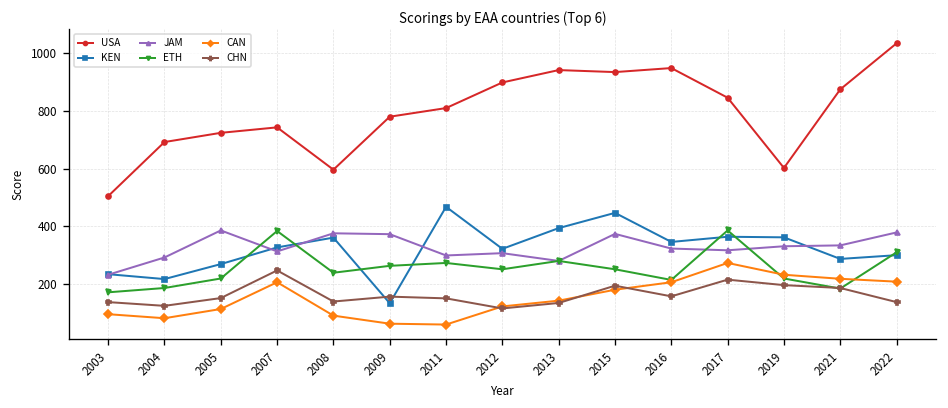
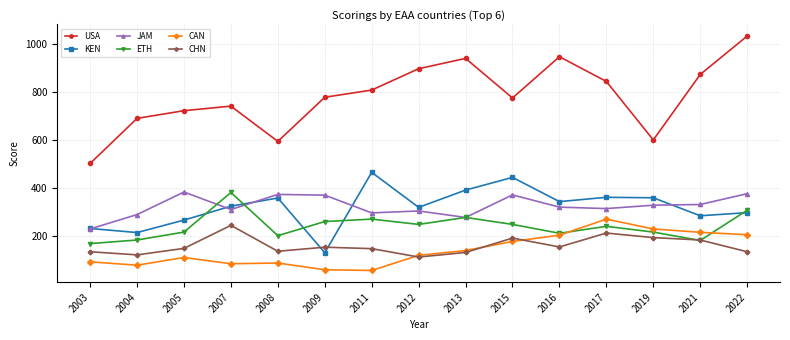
CAN, 2007: 210 -> 90
ETH, 2008: 240 -> 200
USA, 2015: 940 -> 780
ETH, 2017: 390 -> 240
